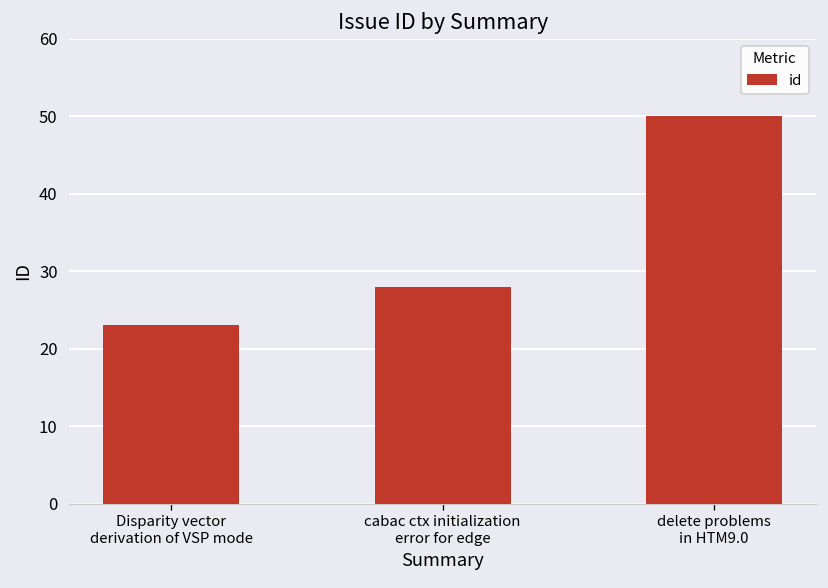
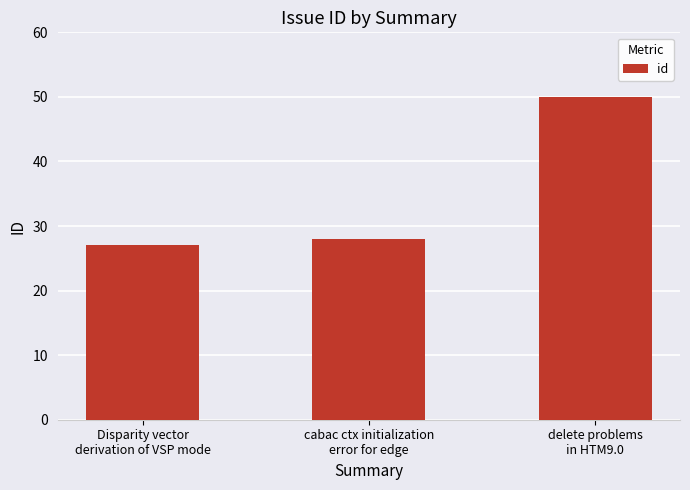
Disparity vector derivation of VSP mode: 23 -> 27
